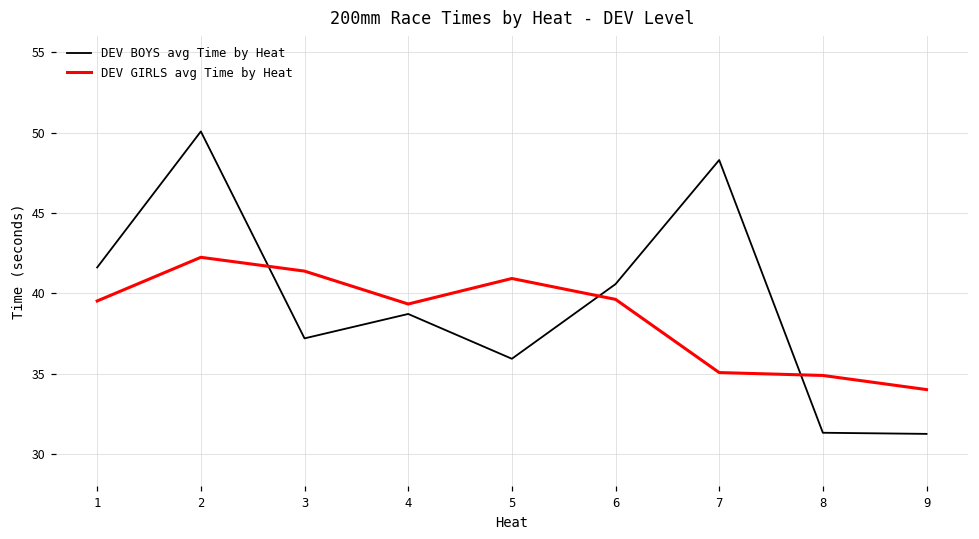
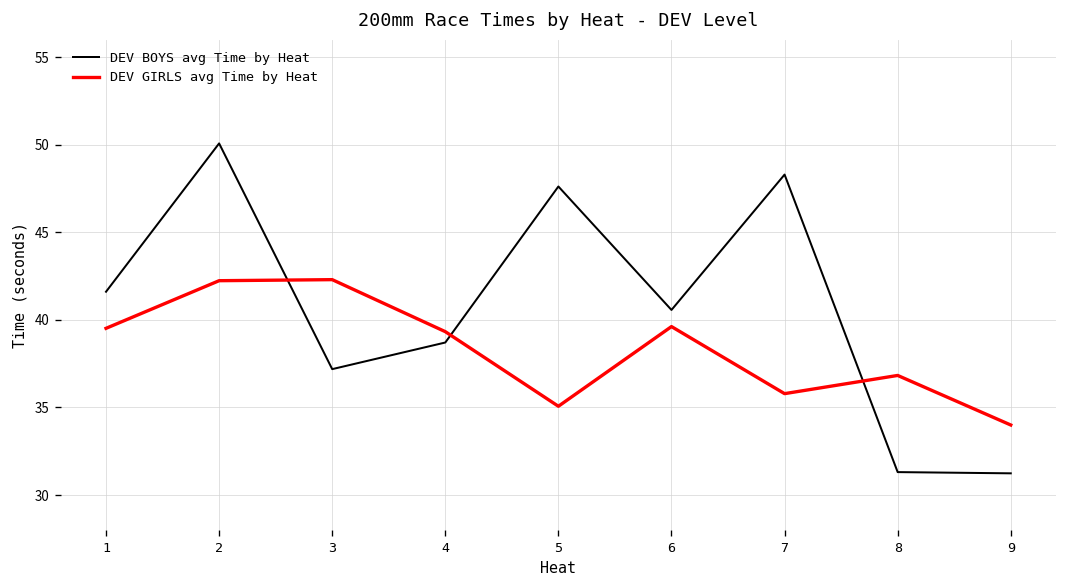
DEV GIRLS avg Time by Heat, 3: 41.4 -> 42.3
DEV BOYS avg Time by Heat, 5: 35.9 -> 47.6
DEV GIRLS avg Time by Heat, 5: 40.9 -> 35.1
DEV GIRLS avg Time by Heat, 7: 35.1 -> 35.8
DEV GIRLS avg Time by Heat, 8: 34.9 -> 36.8
